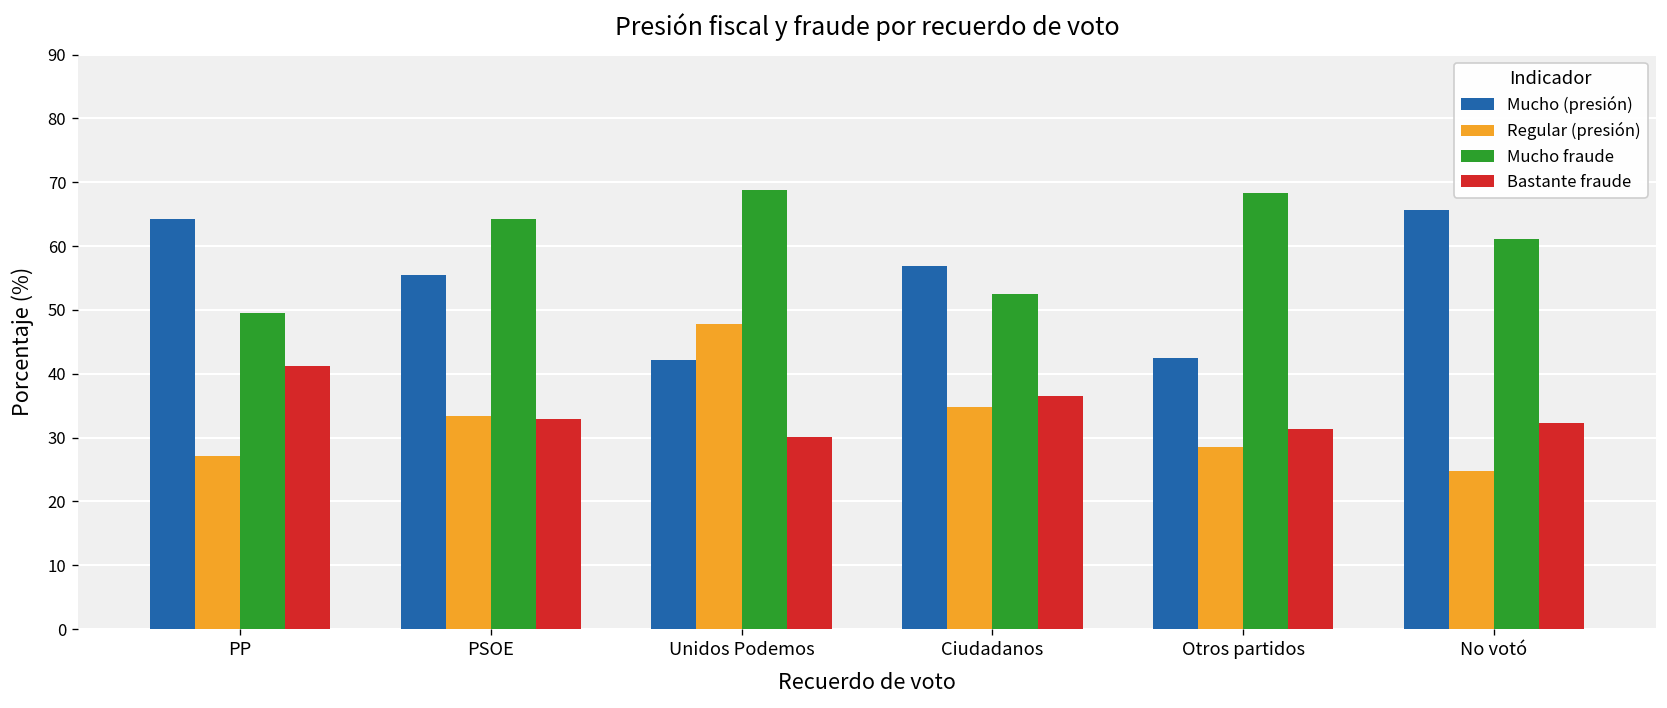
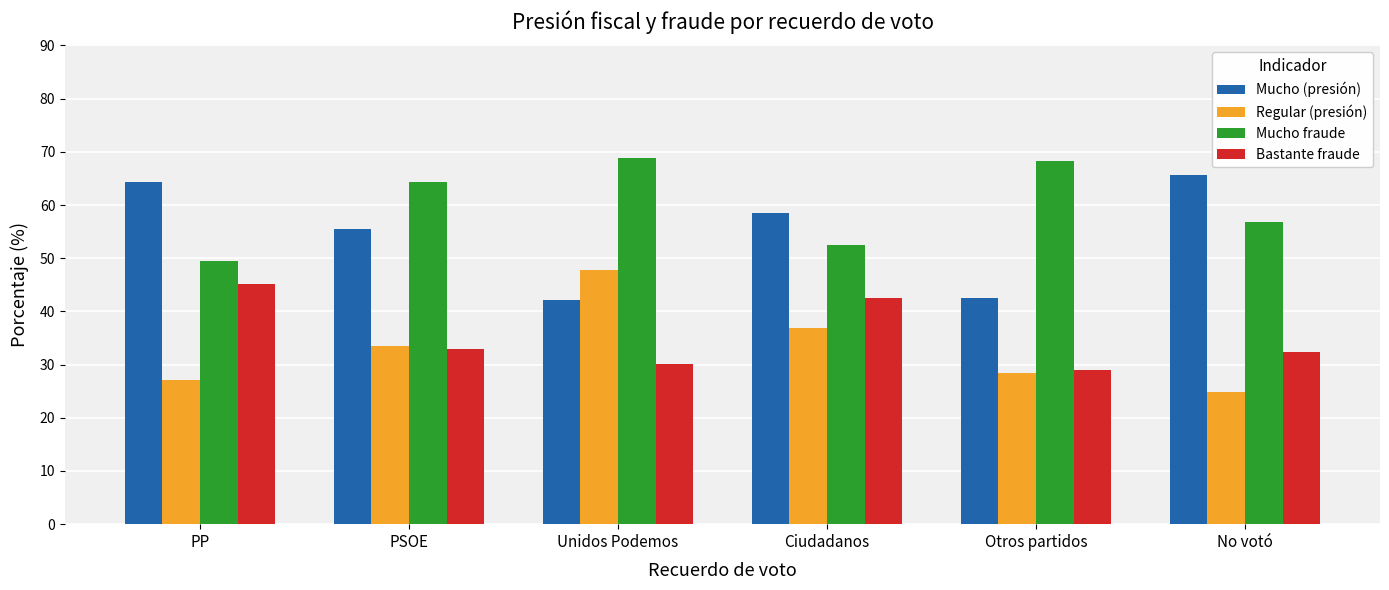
Bastante fraude, PP: 41 -> 45
Mucho (presión), Ciudadanos: 57 -> 59
Regular (presión), Ciudadanos: 35 -> 37
Bastante fraude, Ciudadanos: 36 -> 43
Bastante fraude, Otros partidos: 31 -> 29
Mucho fraude, No votó: 61 -> 57
